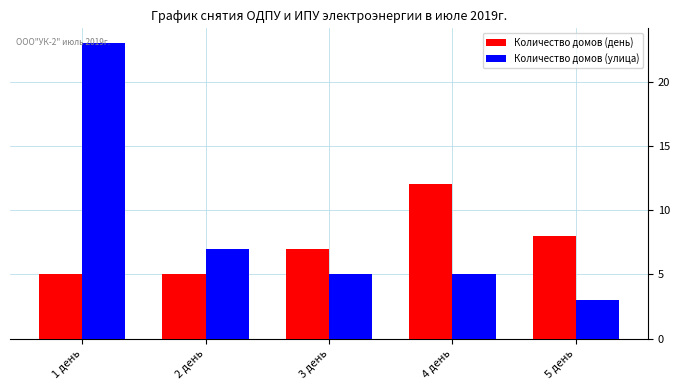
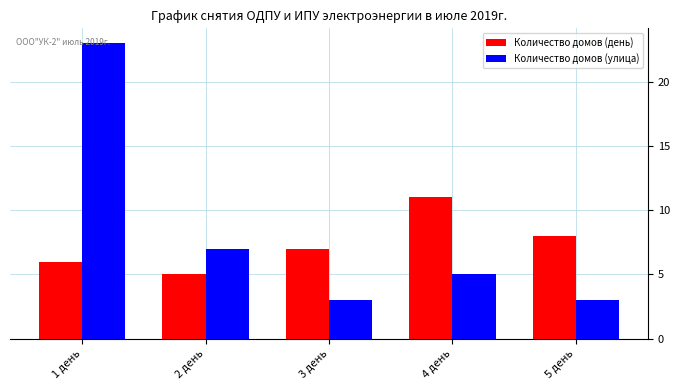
Количество домов (день), 1 день: 5 -> 6
Количество домов (улица), 3 день: 5 -> 3
Количество домов (день), 4 день: 12 -> 11
